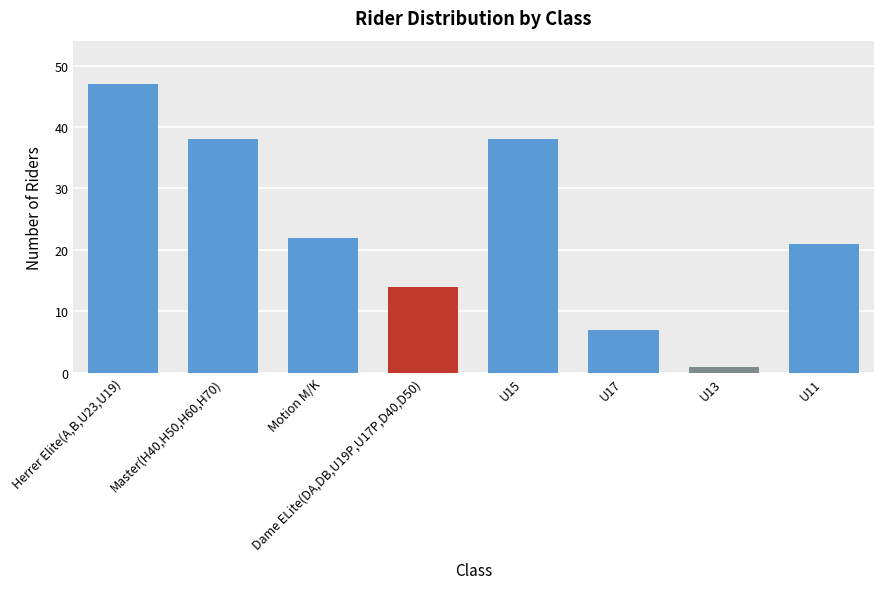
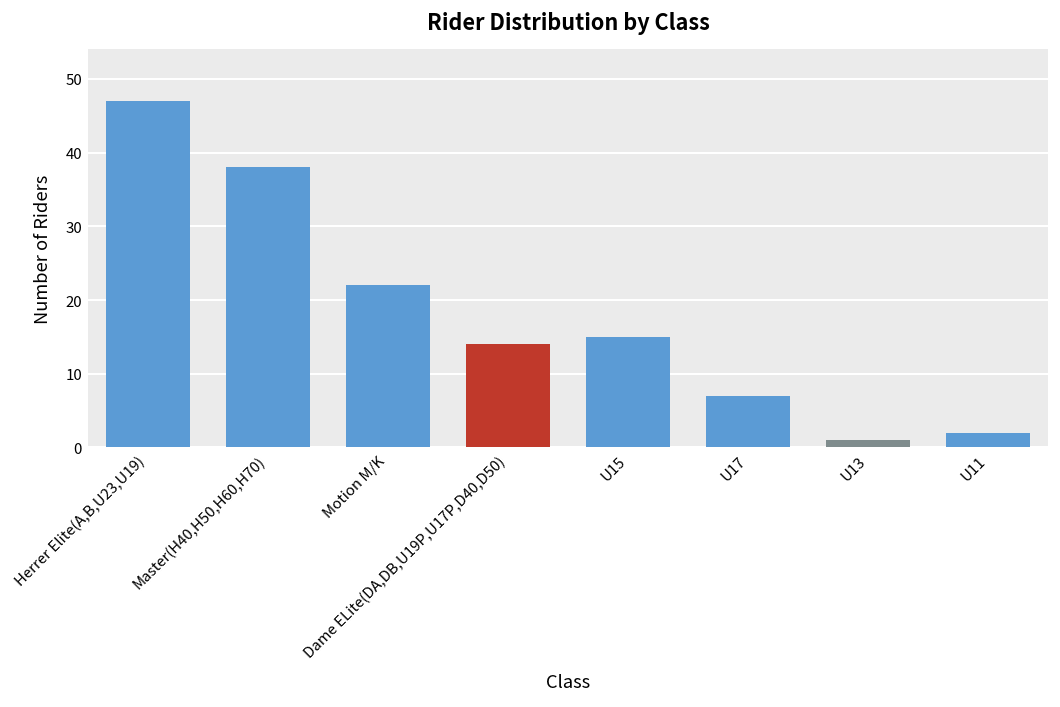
U15: 38 -> 15
U11: 21 -> 2
